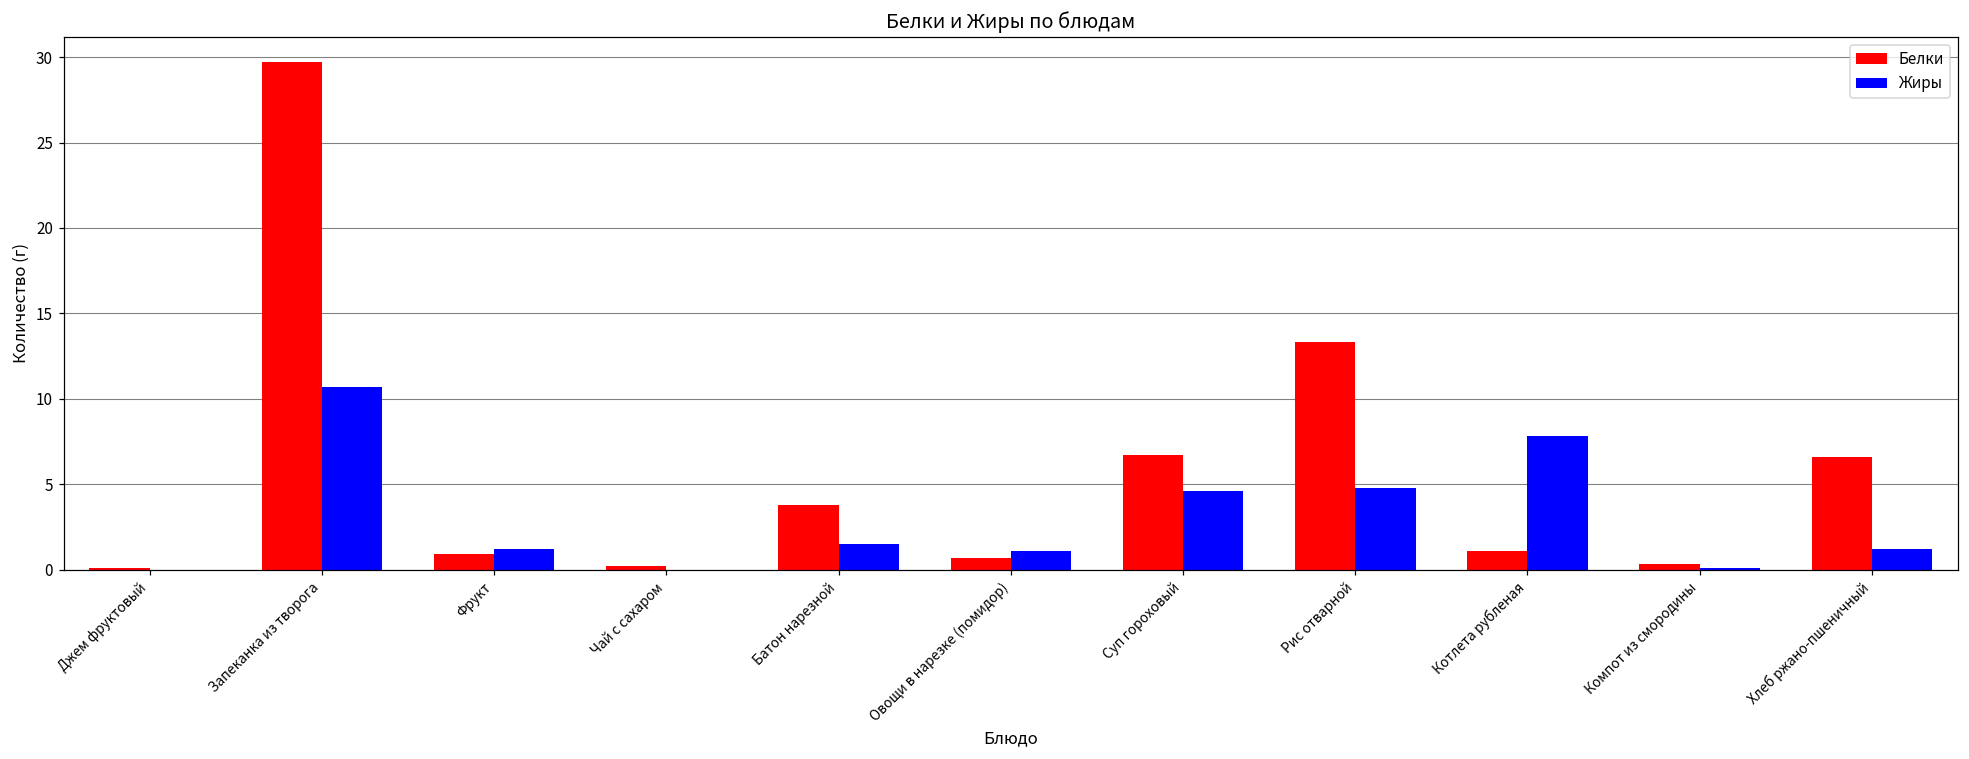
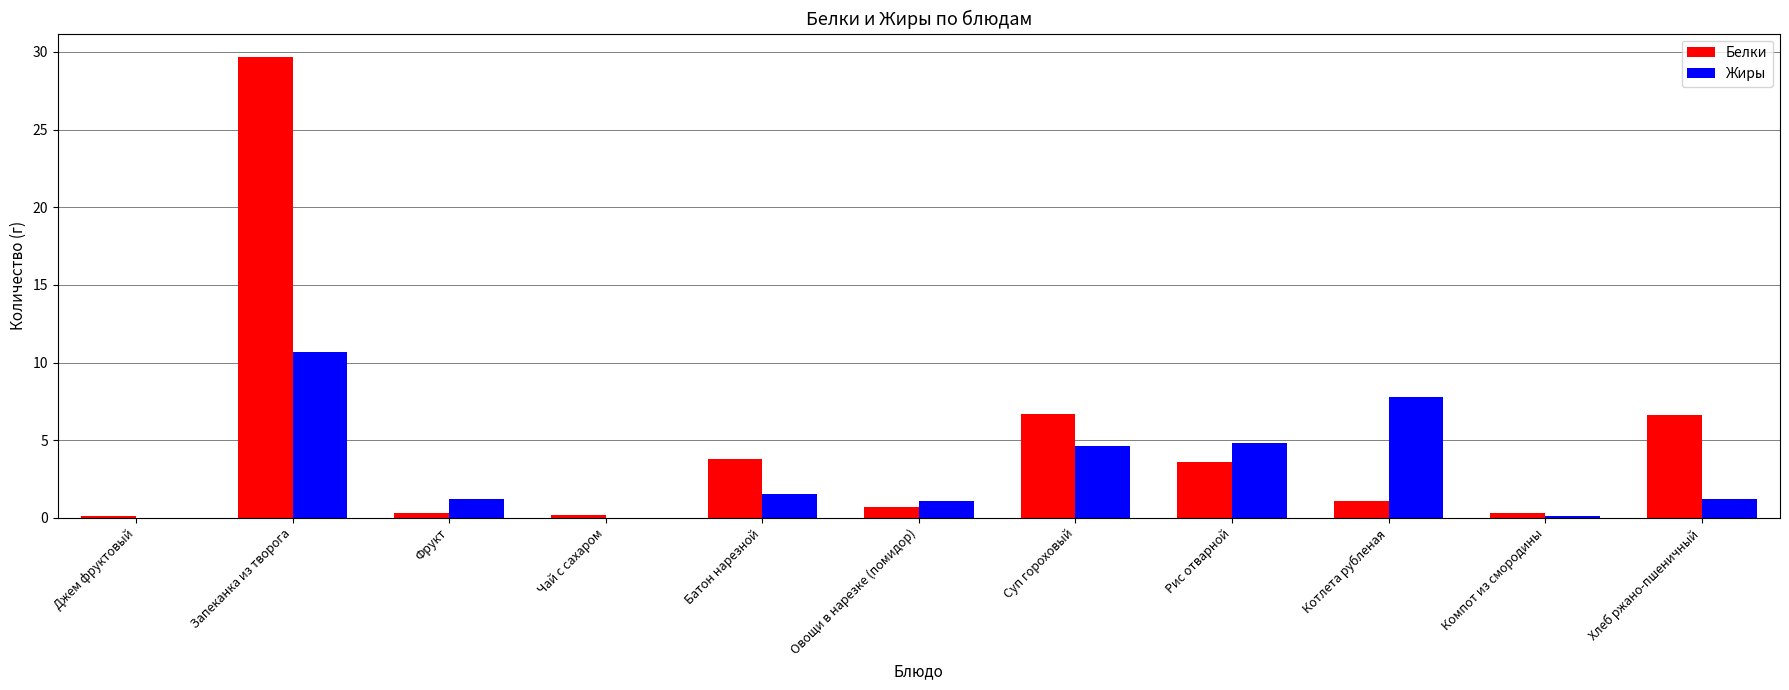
Белки, Фрукт: 0.9 -> 0.3
Белки, Рис отварной: 13.3 -> 3.6
